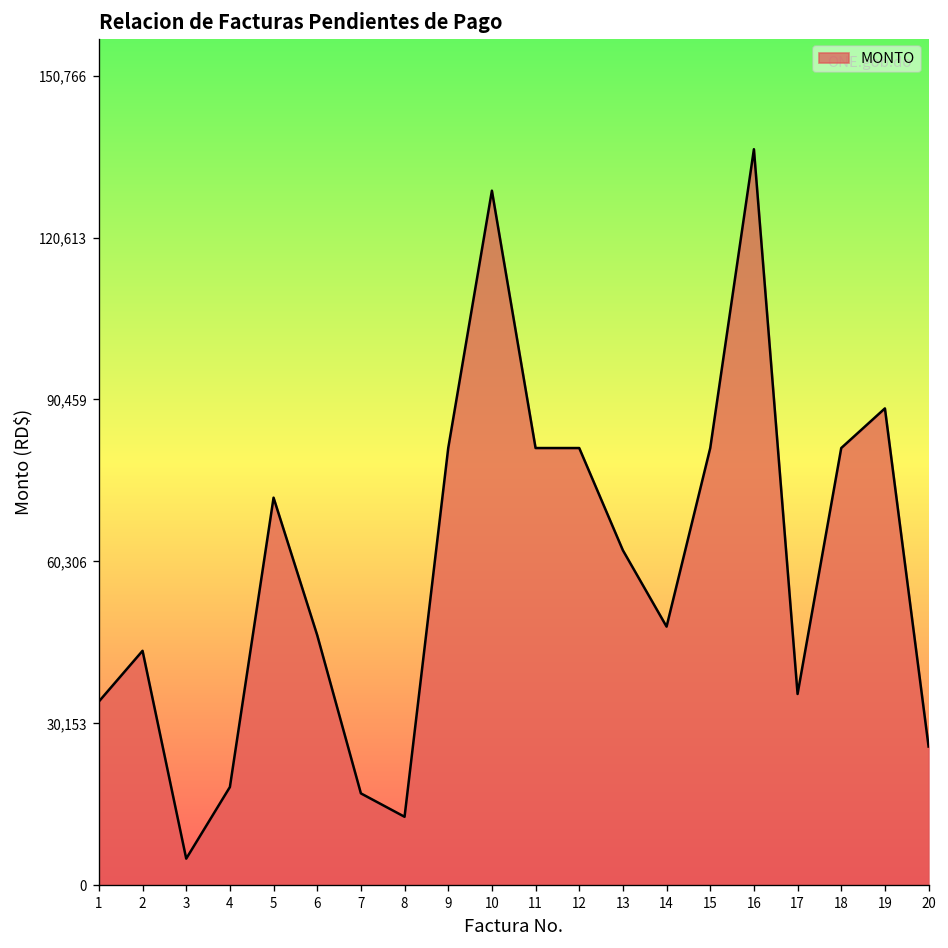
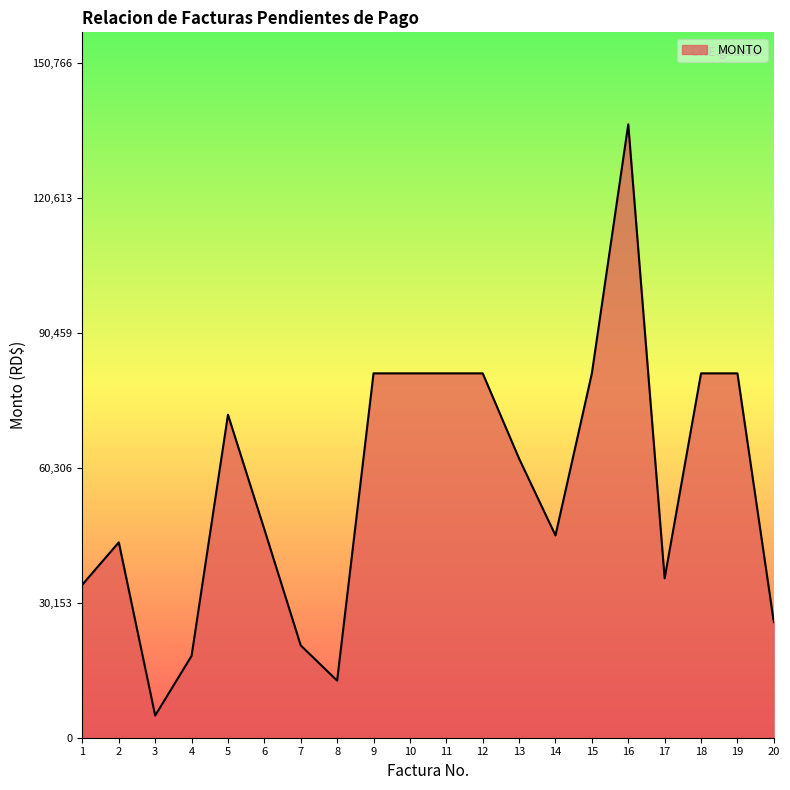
7: 17,000 -> 21,000
10: 129,000 -> 81,000
14: 48,000 -> 45,000
19: 89,000 -> 81,000
